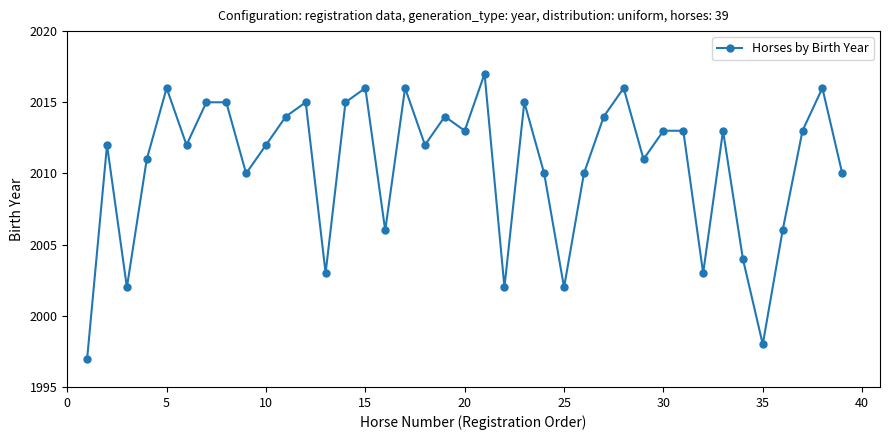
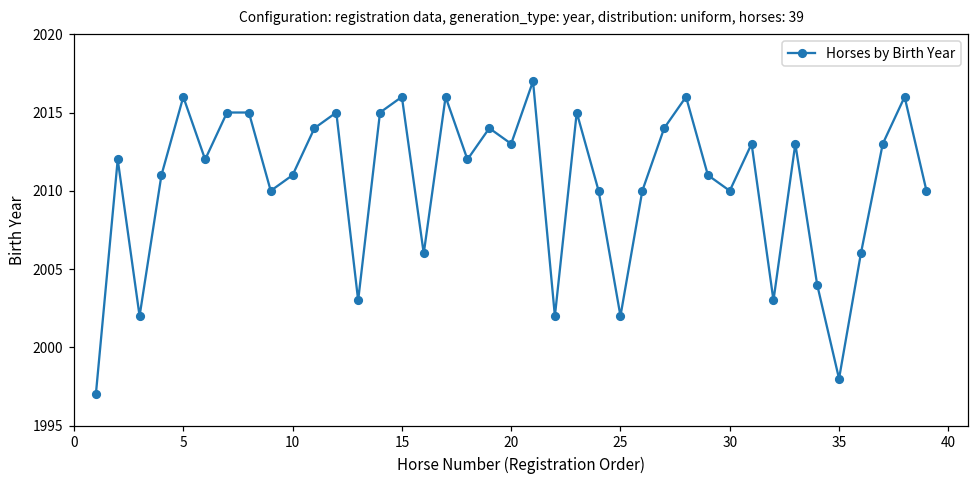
10: 2012 -> 2011
30: 2013 -> 2010
